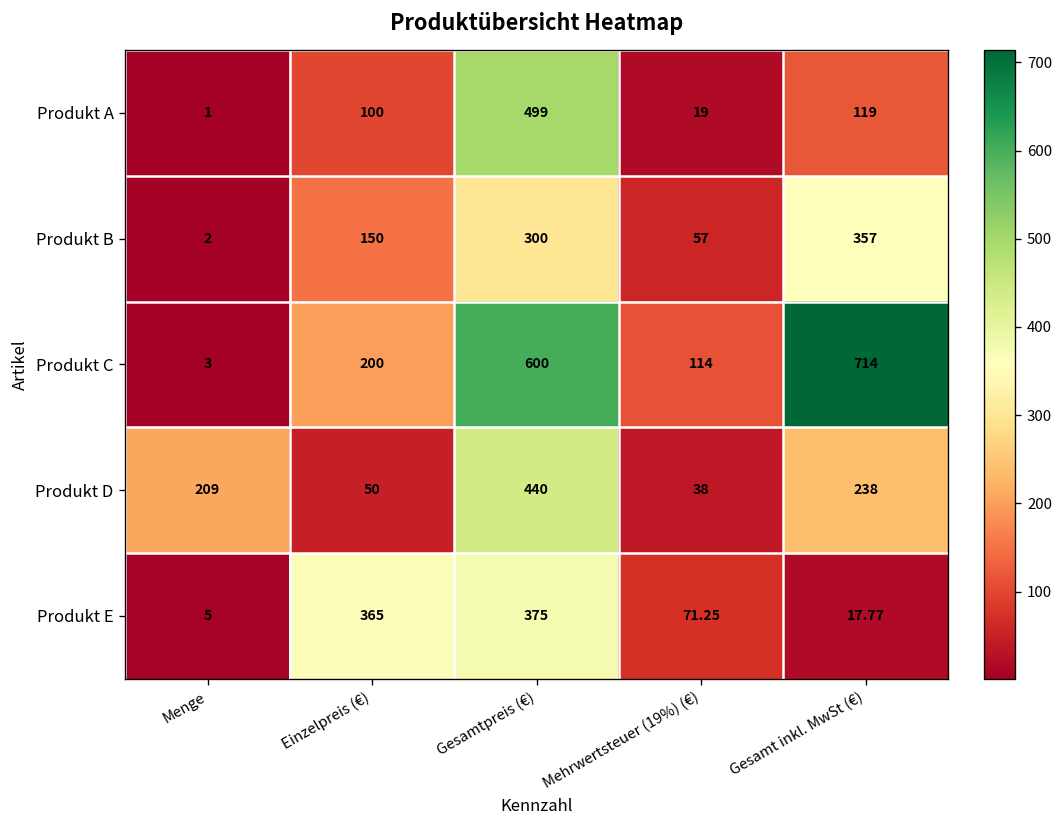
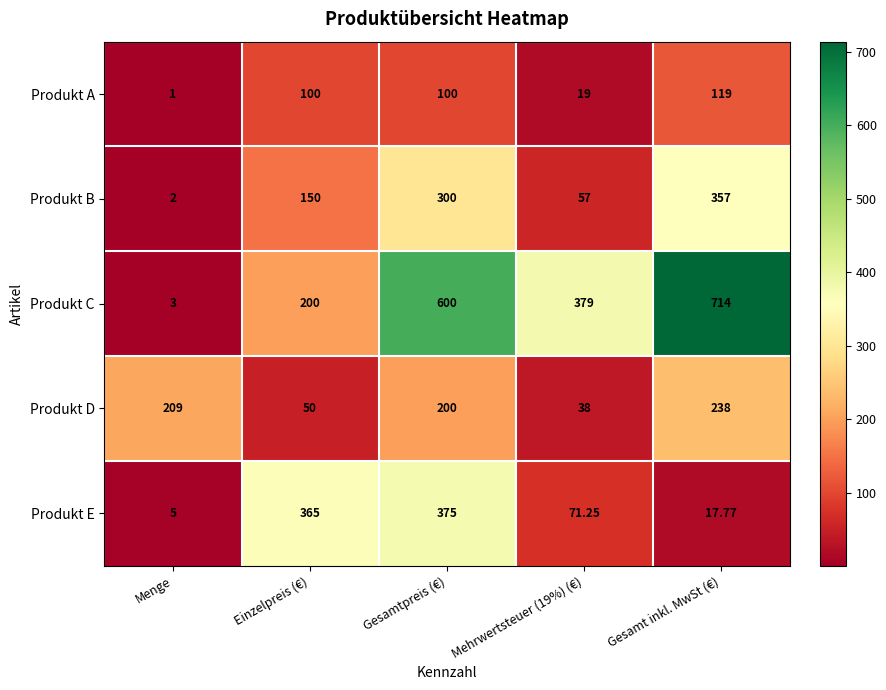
Produkt A, Gesamtpreis (€): 499 -> 100
Produkt C, Mehrwertsteuer (19%) (€): 114 -> 379
Produkt D, Gesamtpreis (€): 440 -> 200
